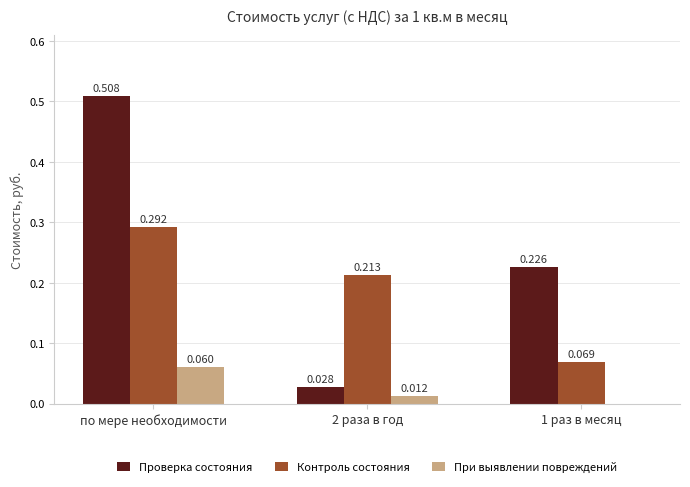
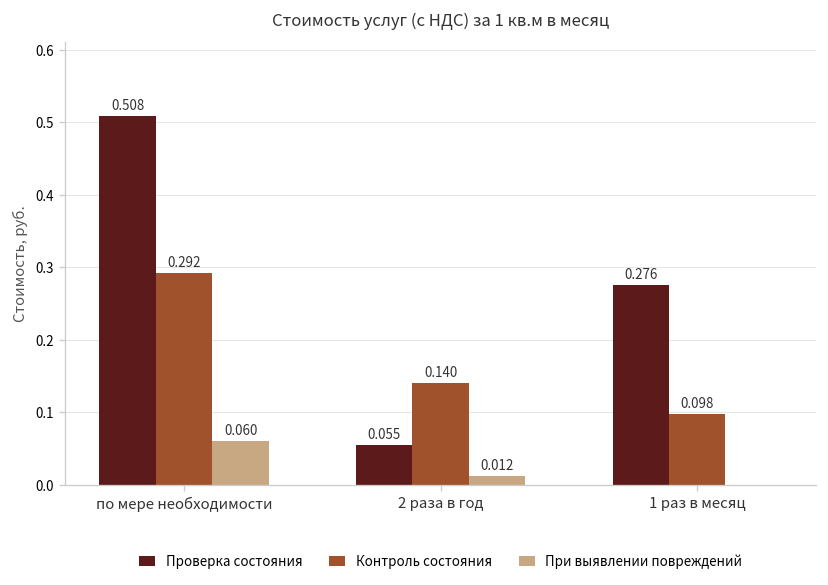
Проверка состояния, 2 раза в год: 0.028 -> 0.055
Контроль состояния, 2 раза в год: 0.213 -> 0.140
Проверка состояния, 1 раз в месяц: 0.226 -> 0.276
Контроль состояния, 1 раз в месяц: 0.069 -> 0.098
